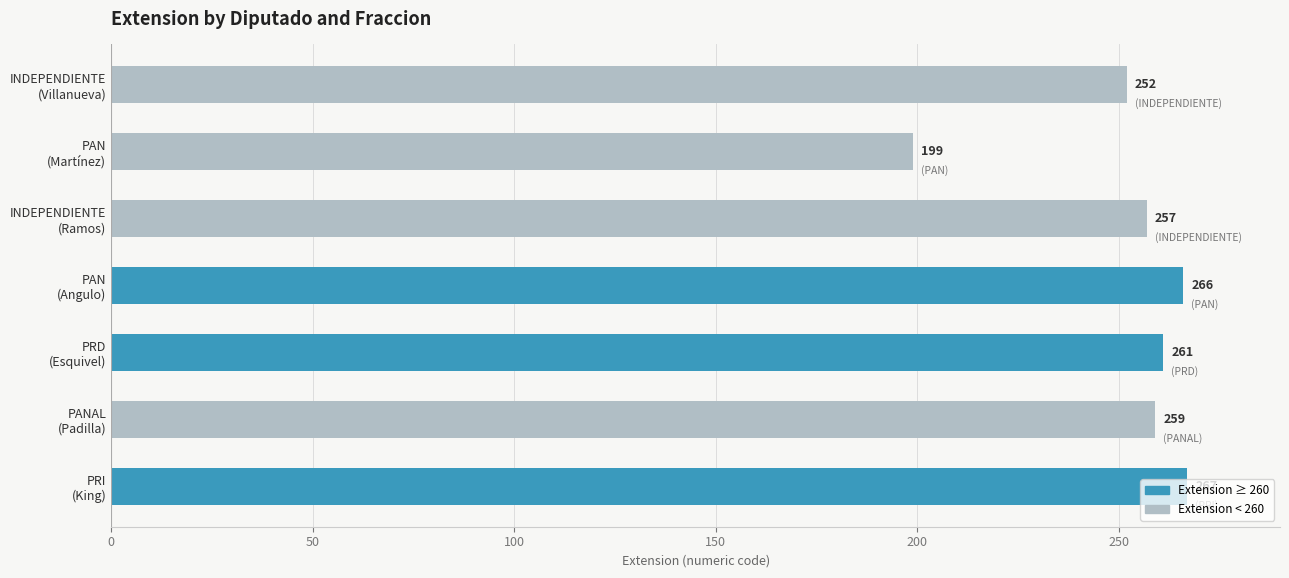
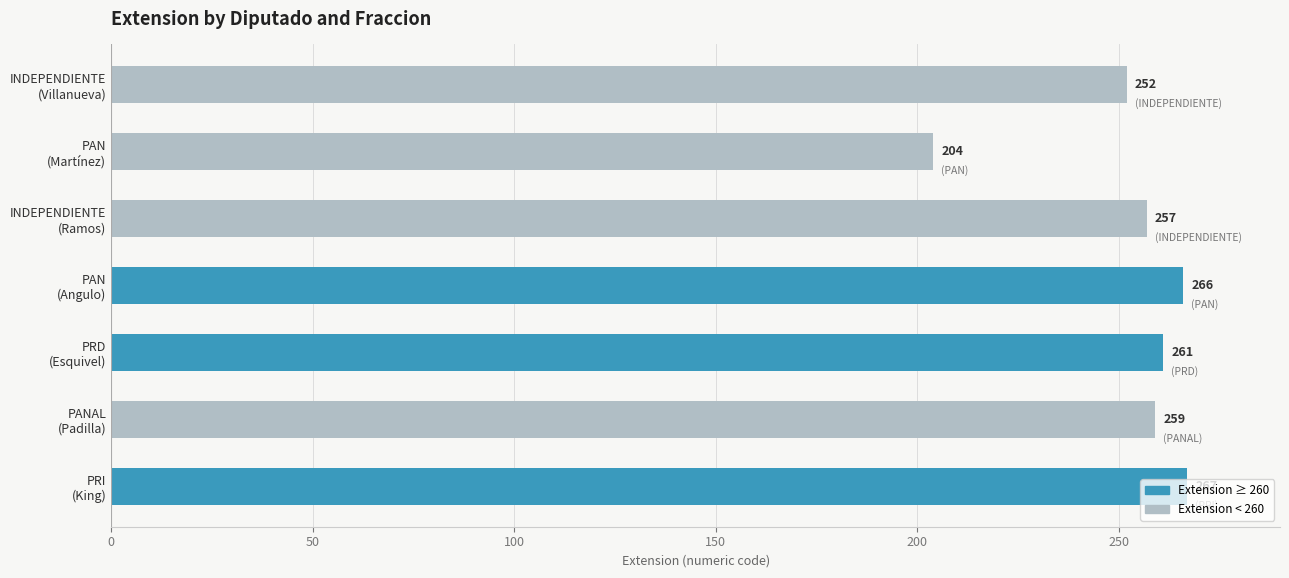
PAN (Martínez): 199 -> 204
